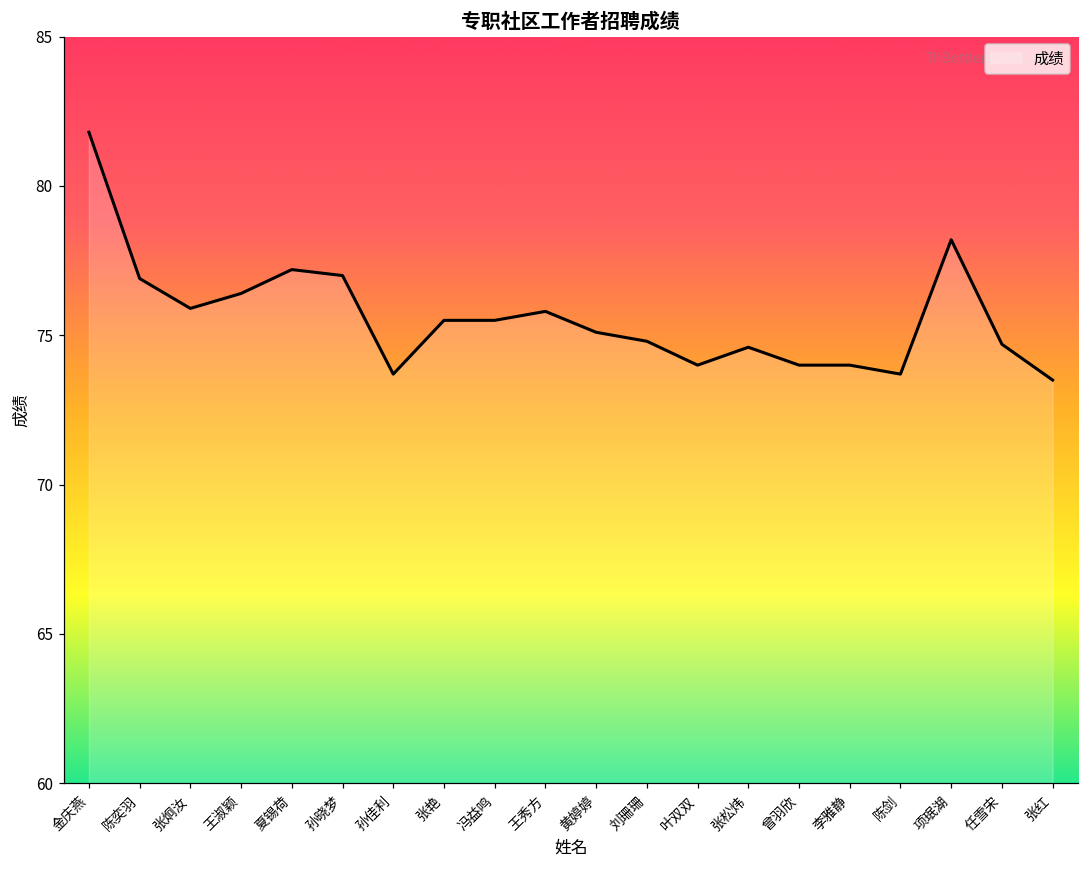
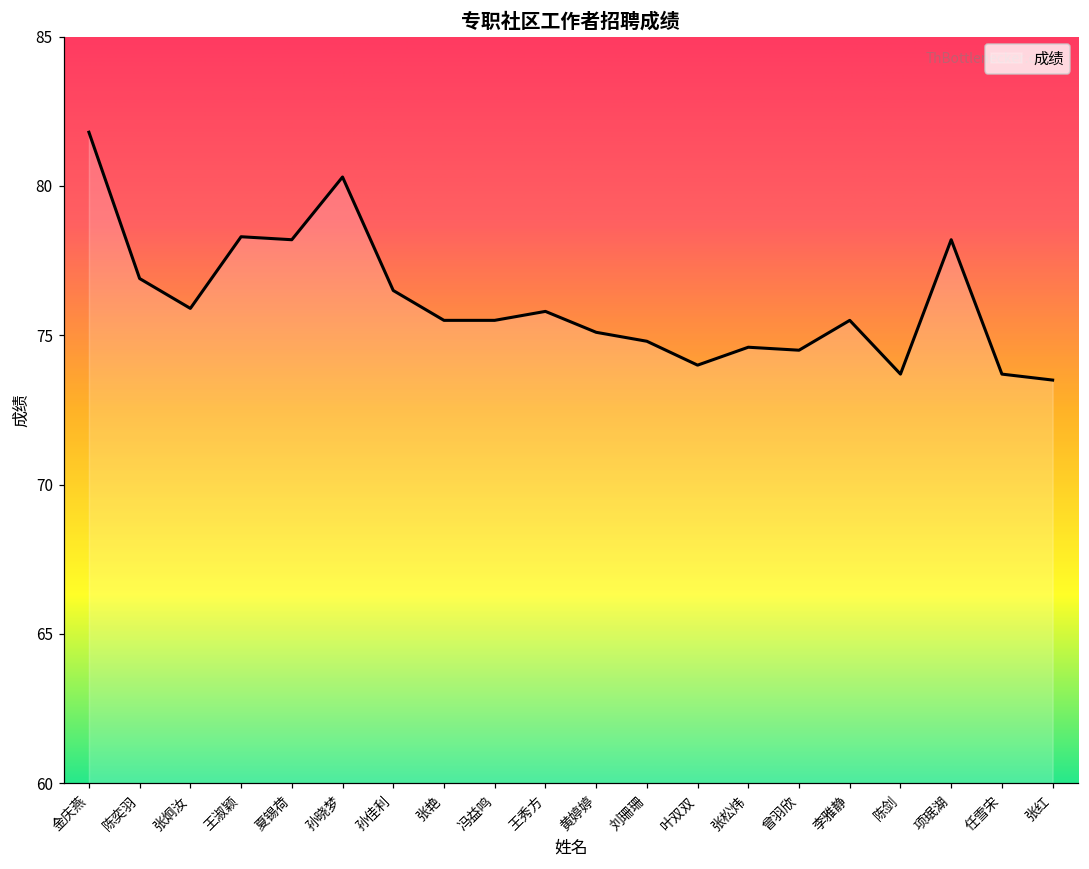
王淑颖: 76.4 -> 78.3
夏锡荷: 77.2 -> 78.2
孙晓梦: 77.0 -> 80.3
孙佳利: 73.7 -> 76.5
曾羽欣: 74.0 -> 74.5
李雅静: 74.0 -> 75.5
任雪宋: 74.7 -> 73.7
